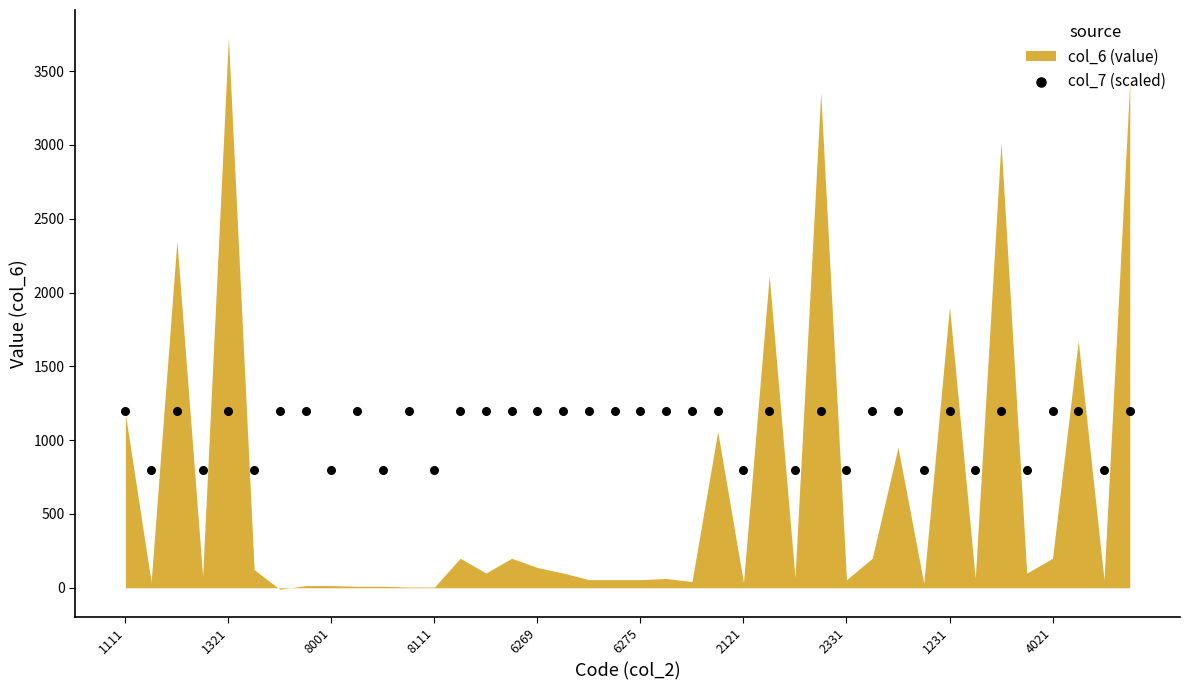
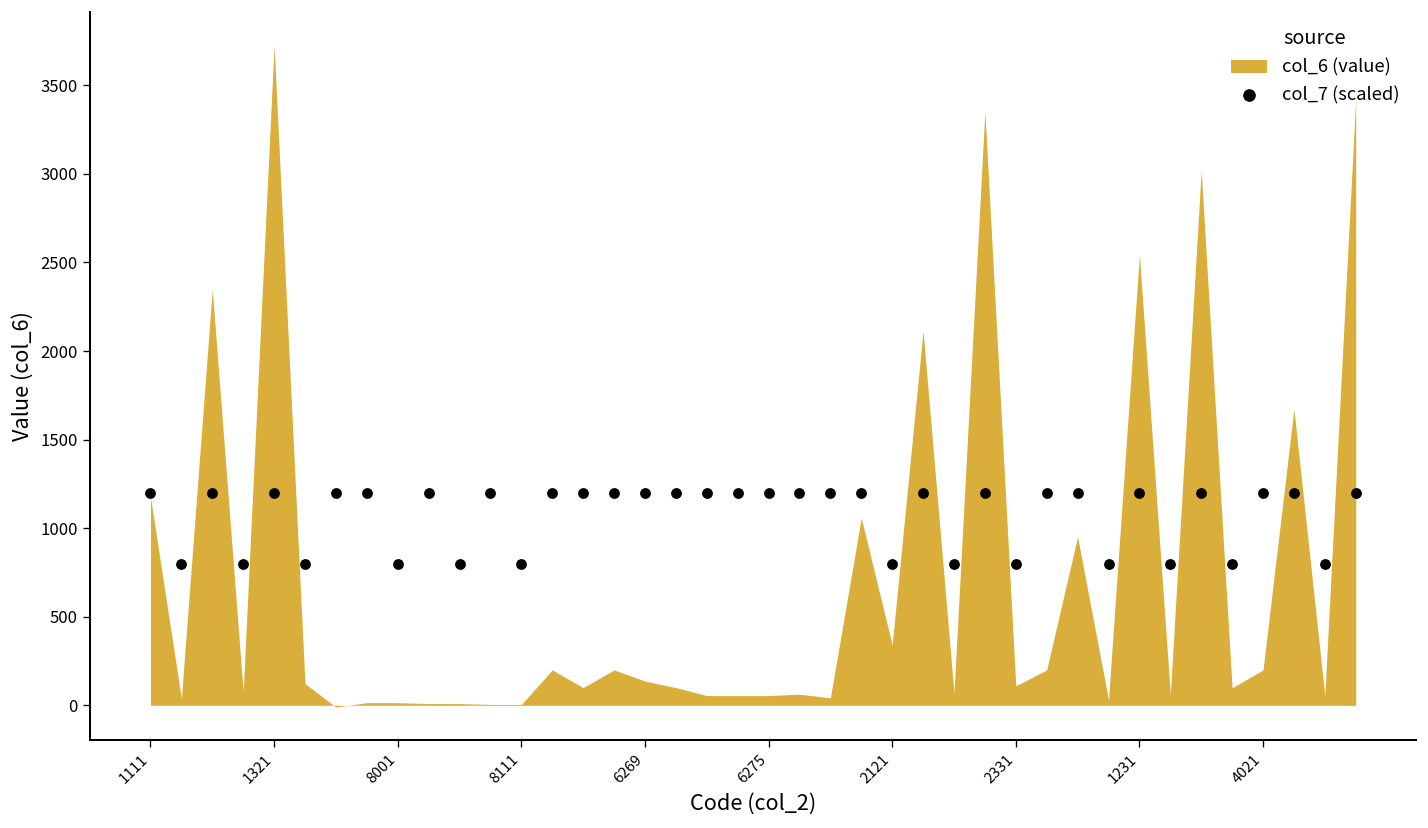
col_6 (value), 2121: 40 -> 340
col_6 (value), 2331: 50 -> 110
col_6 (value), 1231: 1900 -> 2550
